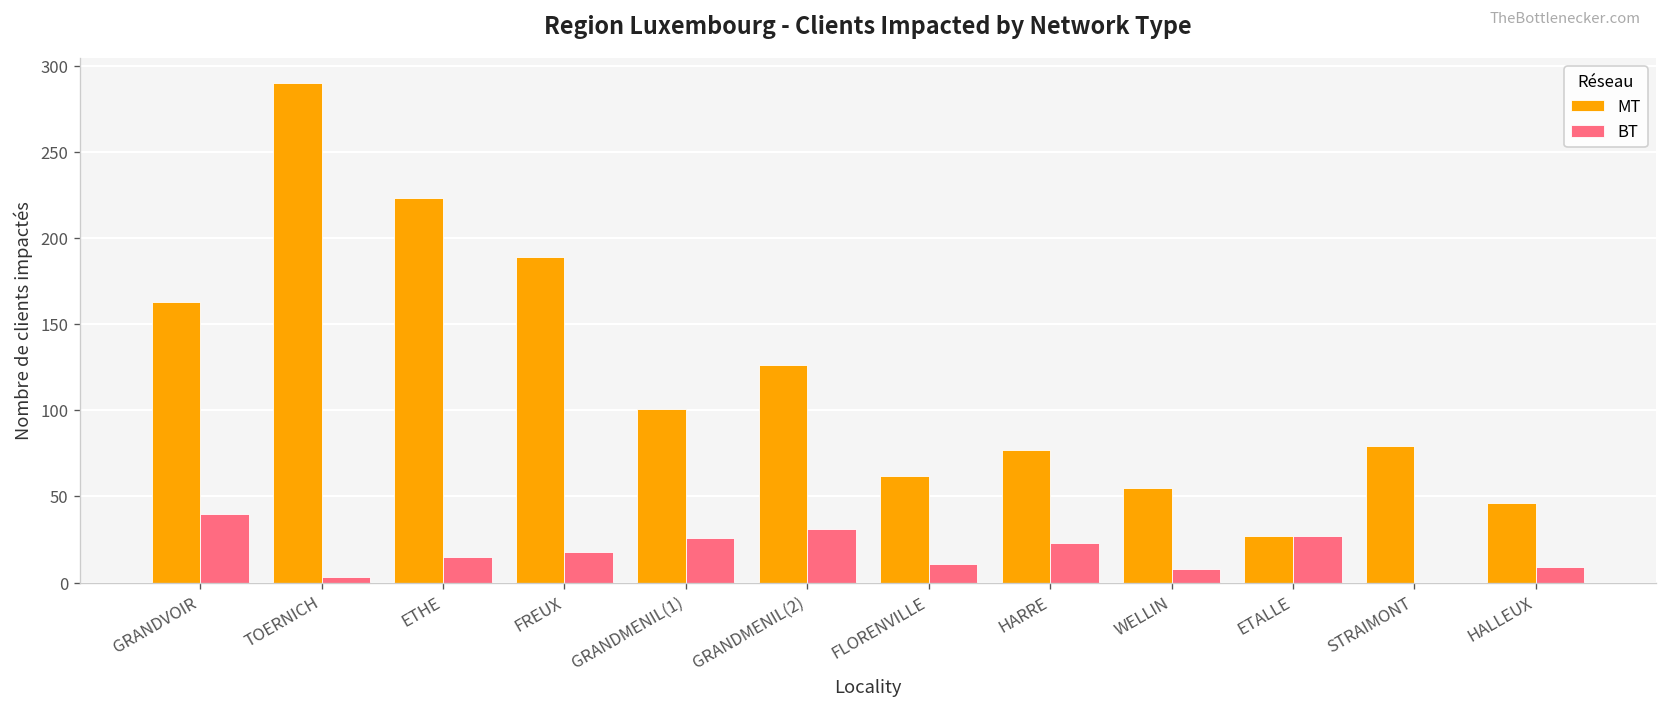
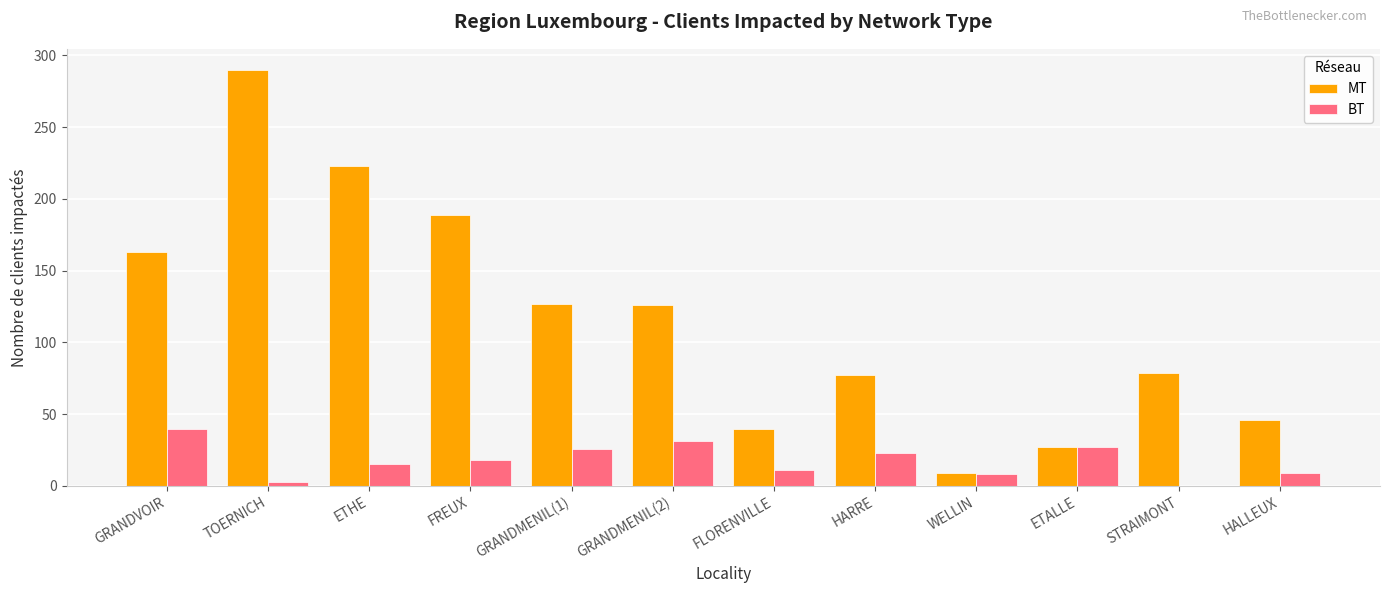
MT, GRANDMENIL(1): 101 -> 127
MT, FLORENVILLE: 62 -> 40
MT, WELLIN: 55 -> 9
